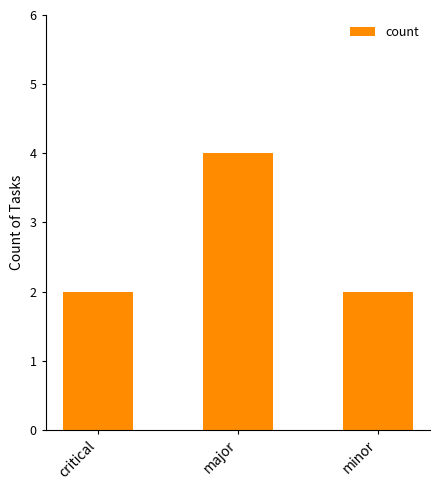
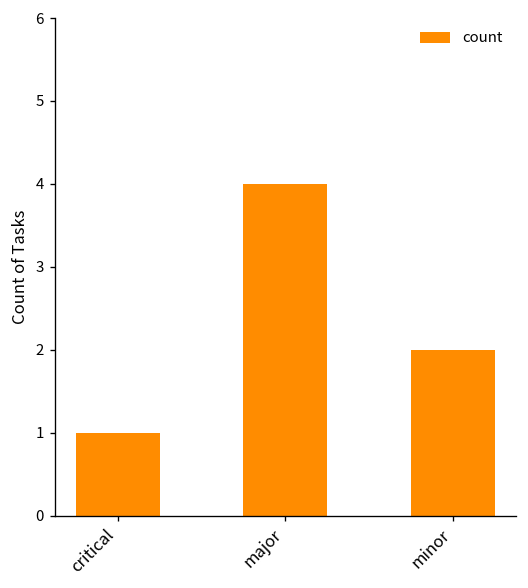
critical: 2 -> 1
